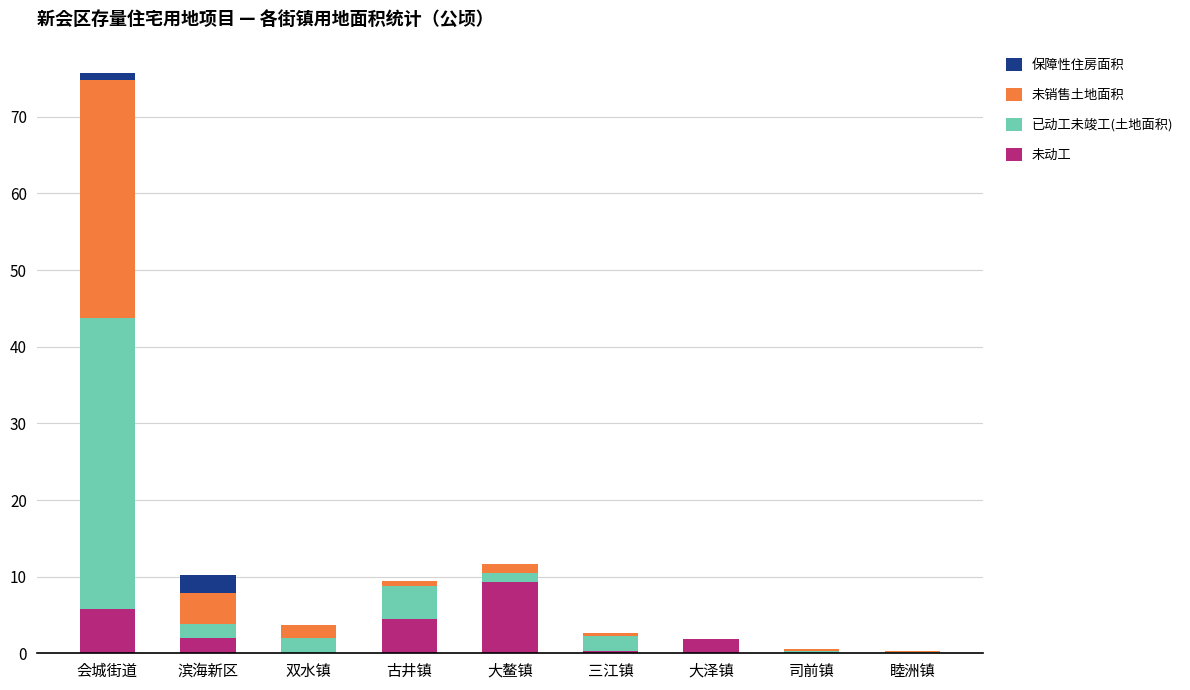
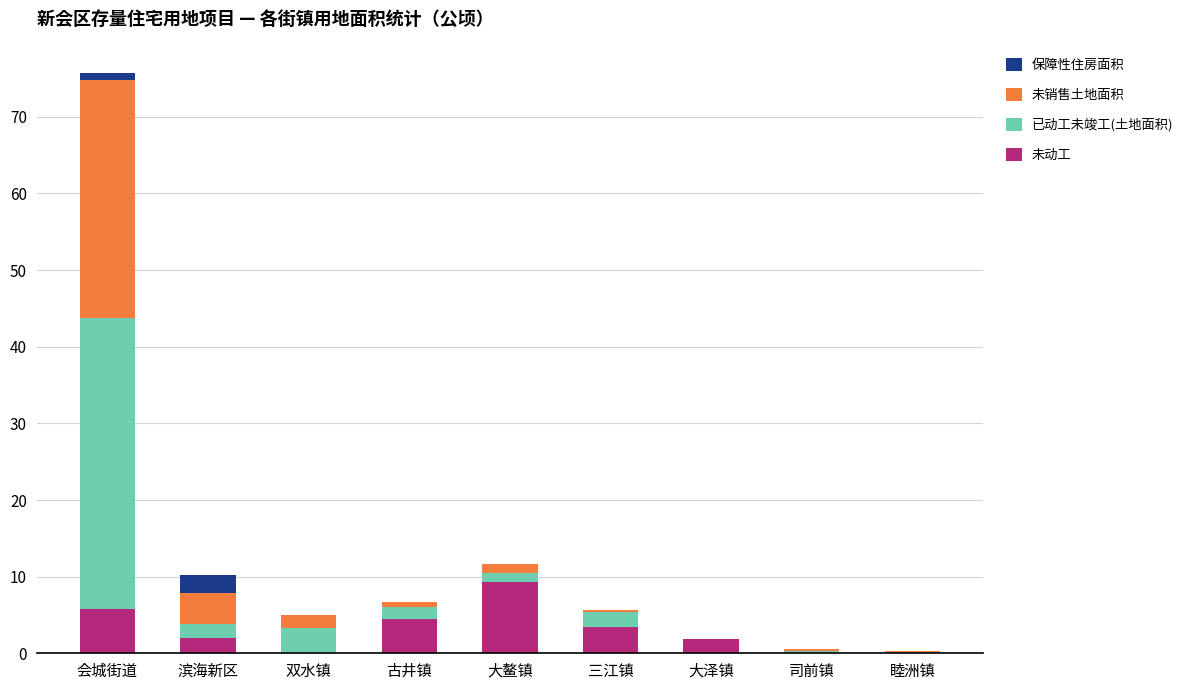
已动工未竣工(土地面积), 双水镇: 2 -> 3
已动工未竣工(土地面积), 古井镇: 4 -> 2
未动工, 三江镇: 0 -> 3
